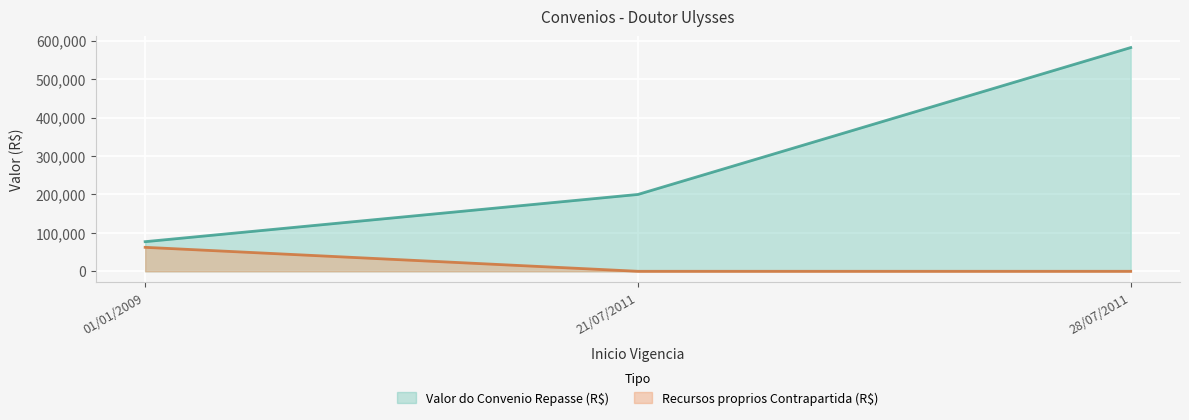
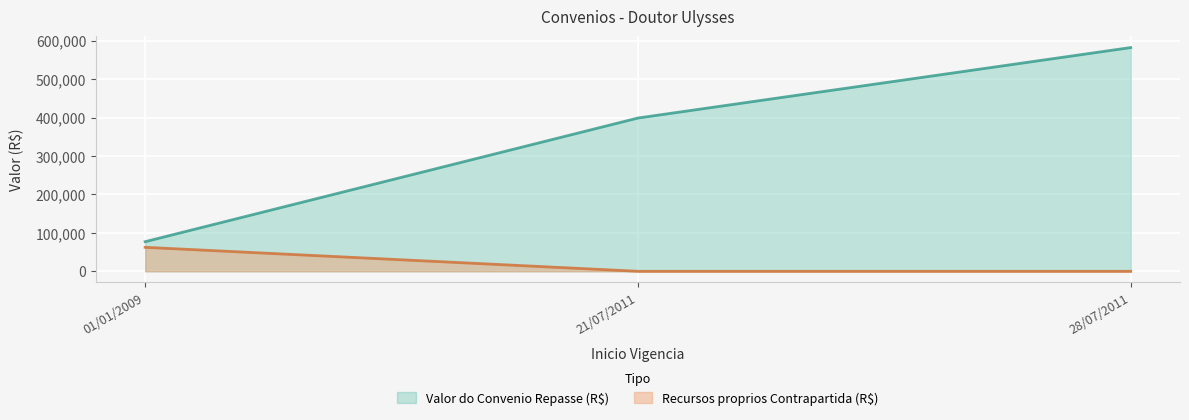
Valor do Convenio Repasse (R$), 21/07/2011: 200,000 -> 400,000
